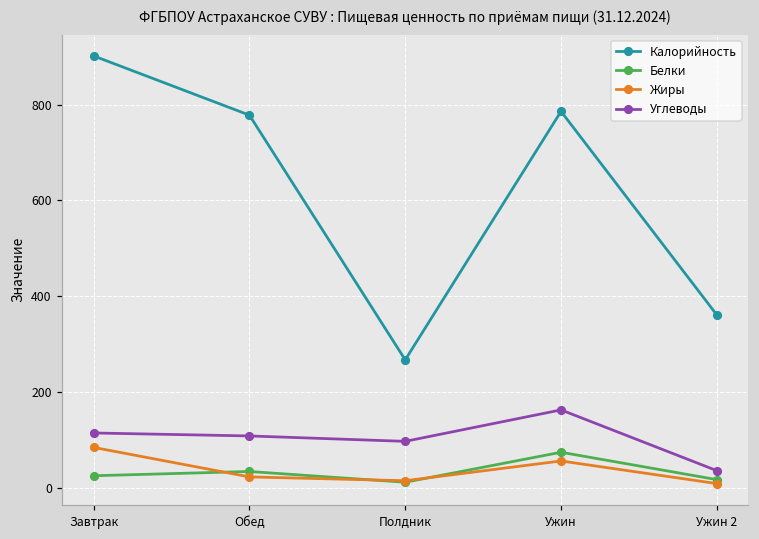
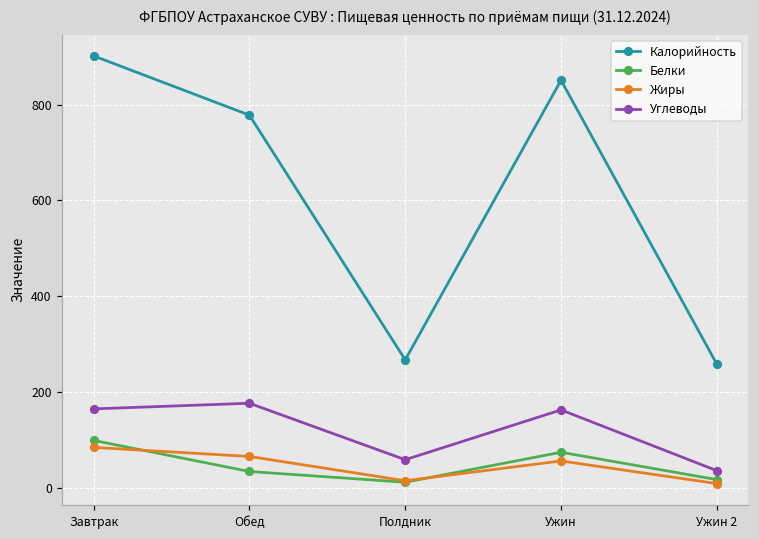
Белки, Завтрак: 30 -> 100
Углеводы, Завтрак: 110 -> 170
Жиры, Обед: 20 -> 70
Углеводы, Обед: 110 -> 180
Углеводы, Полдник: 100 -> 60
Калорийность, Ужин: 790 -> 850
Калорийность, Ужин 2: 360 -> 260
